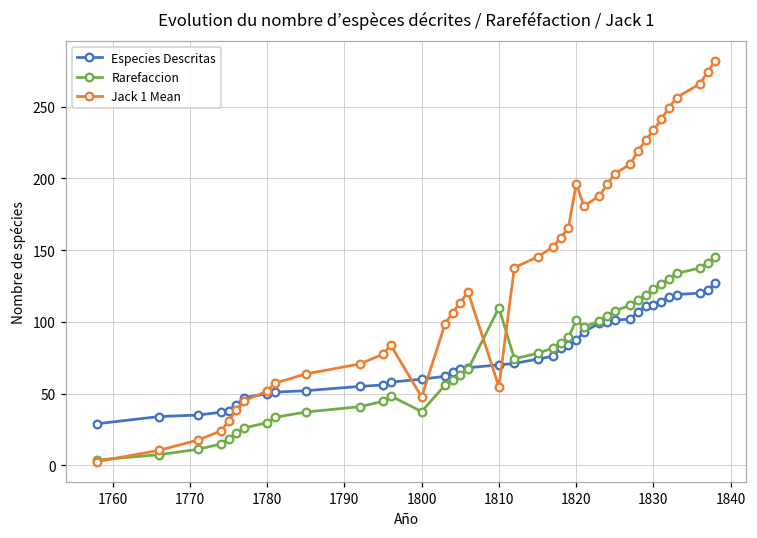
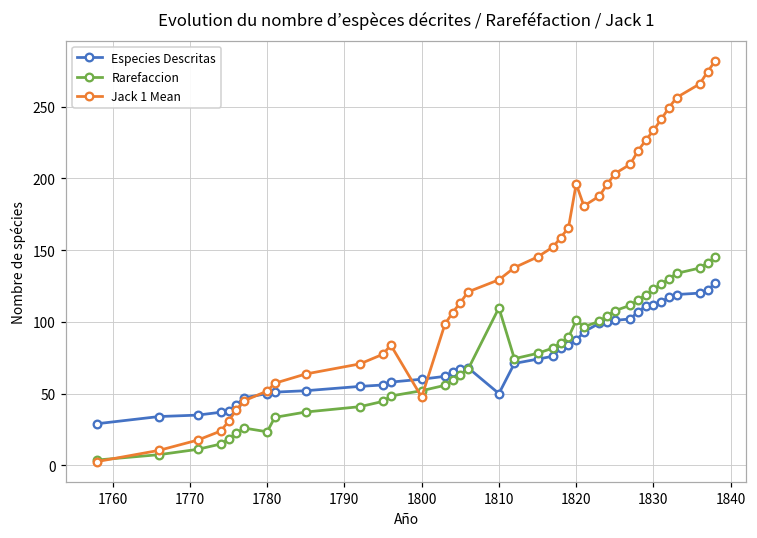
Rarefaccion, 1780: 30 -> 23
Rarefaccion, 1800: 37 -> 52
Especies Descritas, 1810: 70 -> 50
Jack 1 Mean, 1810: 55 -> 129
